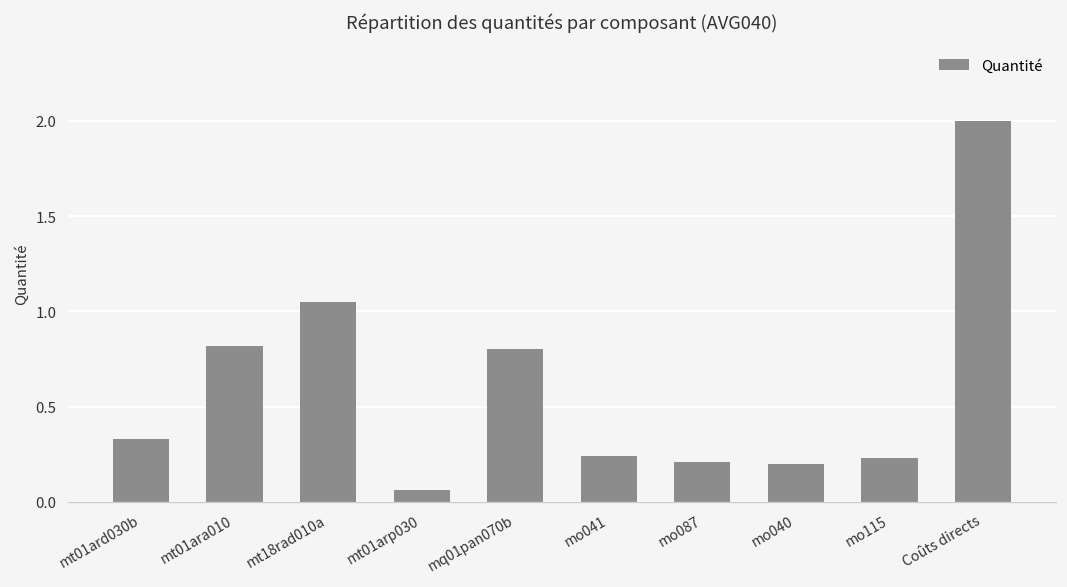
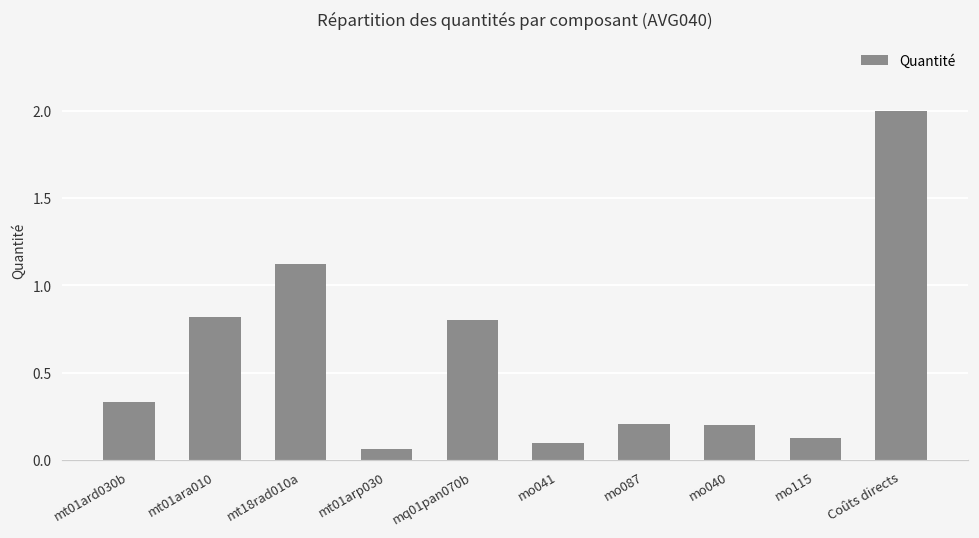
mt18rad010a: 1.05 -> 1.12
mo041: 0.24 -> 0.10
mo115: 0.23 -> 0.12
